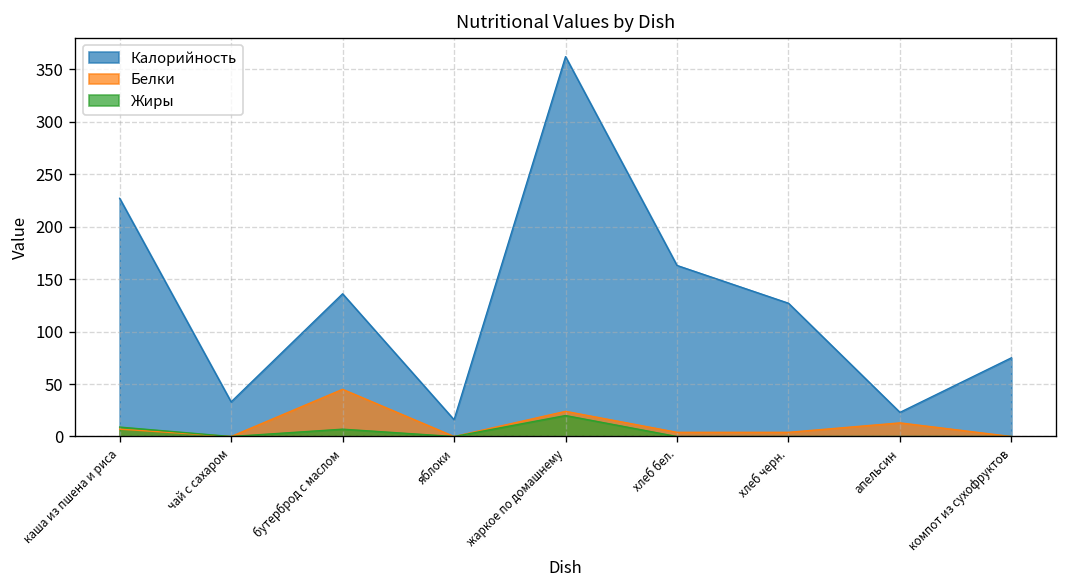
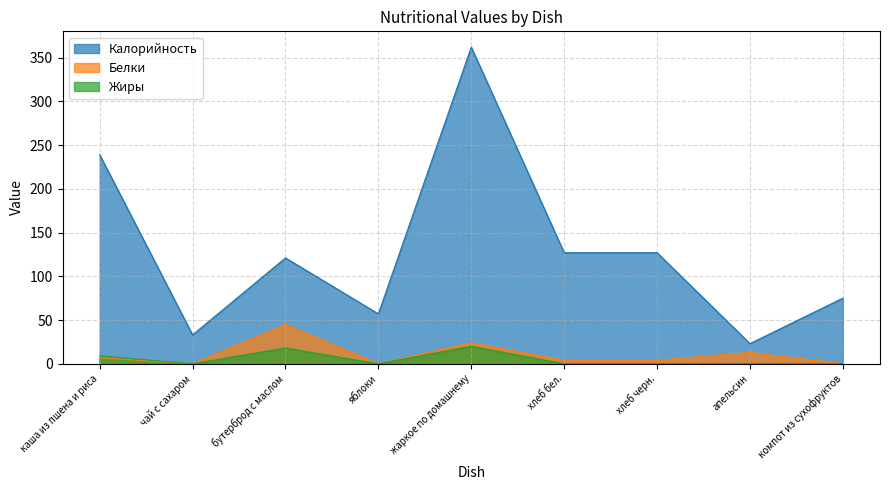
Калорийность, каша из пшена и риса: 230 -> 240
Калорийность, бутерброд с маслом: 140 -> 120
Жиры, бутерброд с маслом: 10 -> 20
Калорийность, яблоки: 20 -> 60
Калорийность, хлеб бел.: 160 -> 130
